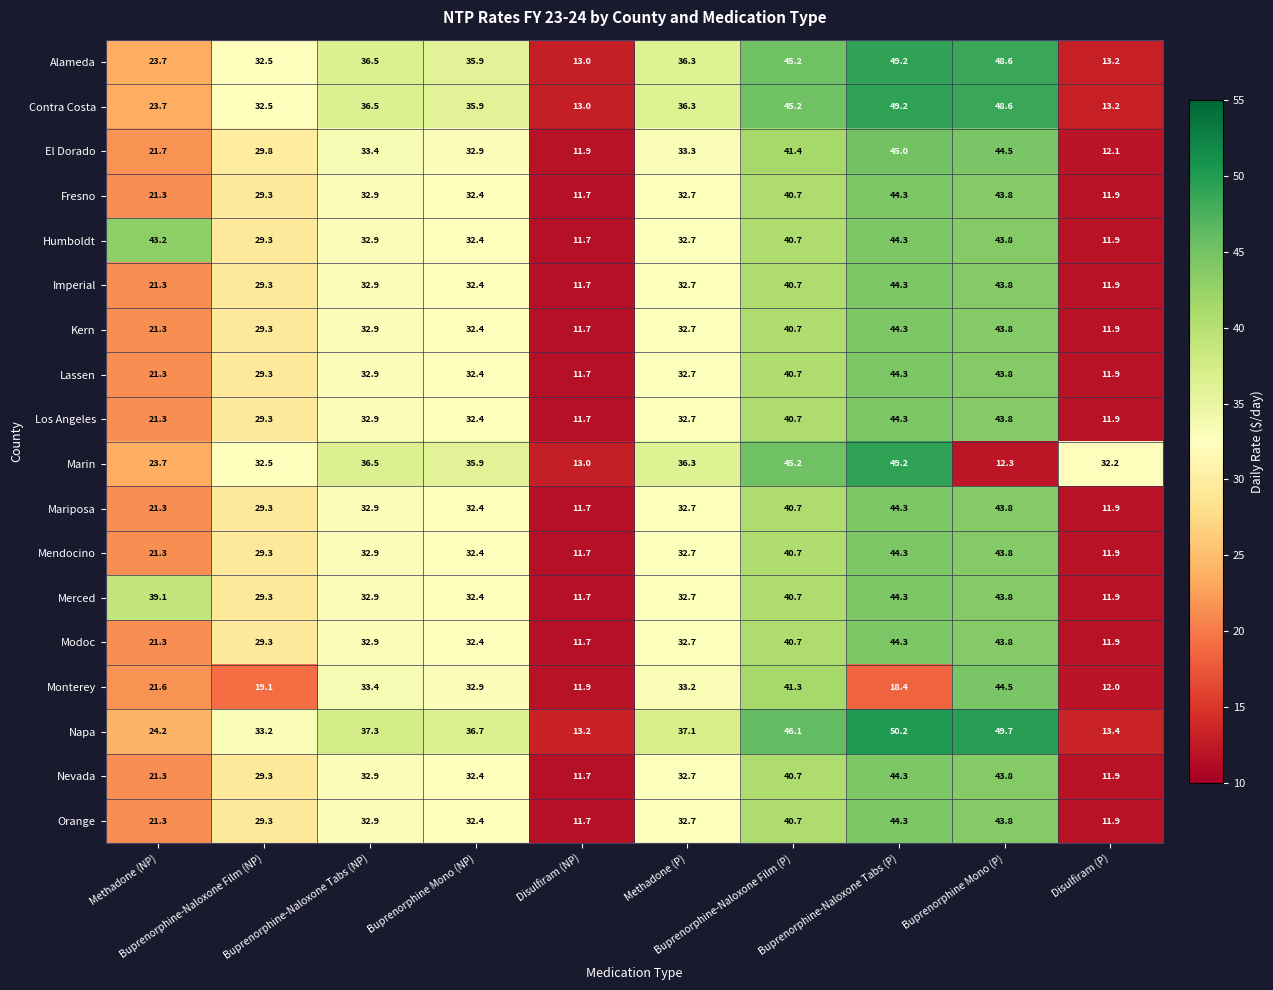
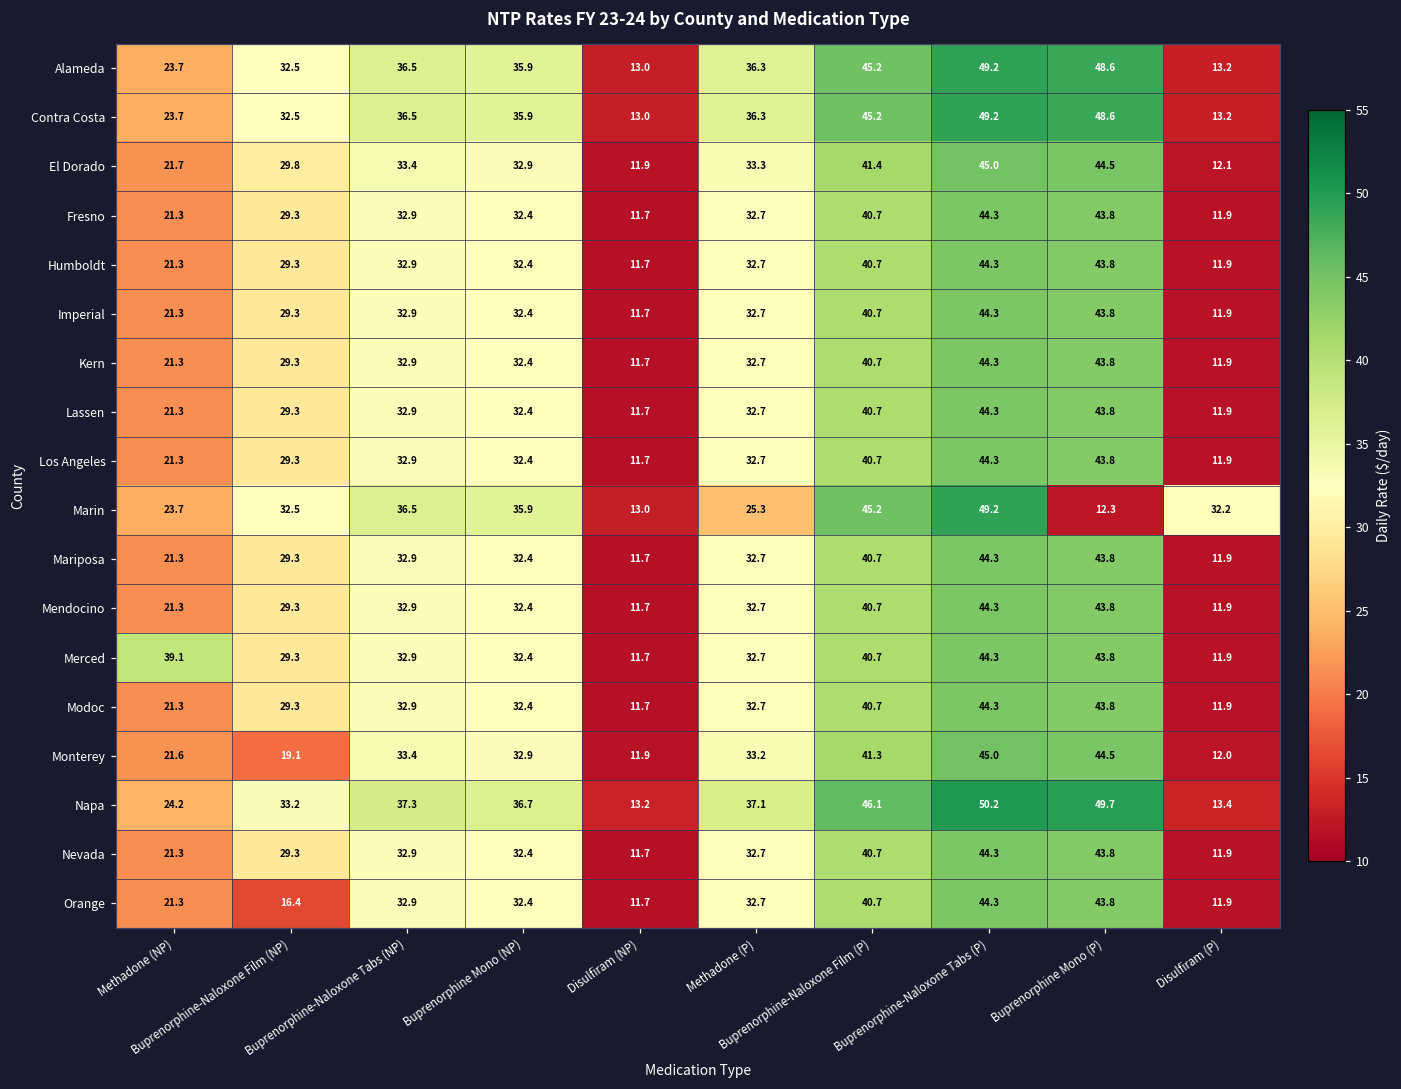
Humboldt, Methadone (NP): 43.2 -> 21.3
Marin, Methadone (P): 36.3 -> 25.3
Monterey, Buprenorphine-Naloxone Tabs (P): 18.4 -> 45.0
Orange, Buprenorphine-Naloxone Film (NP): 29.3 -> 16.4
